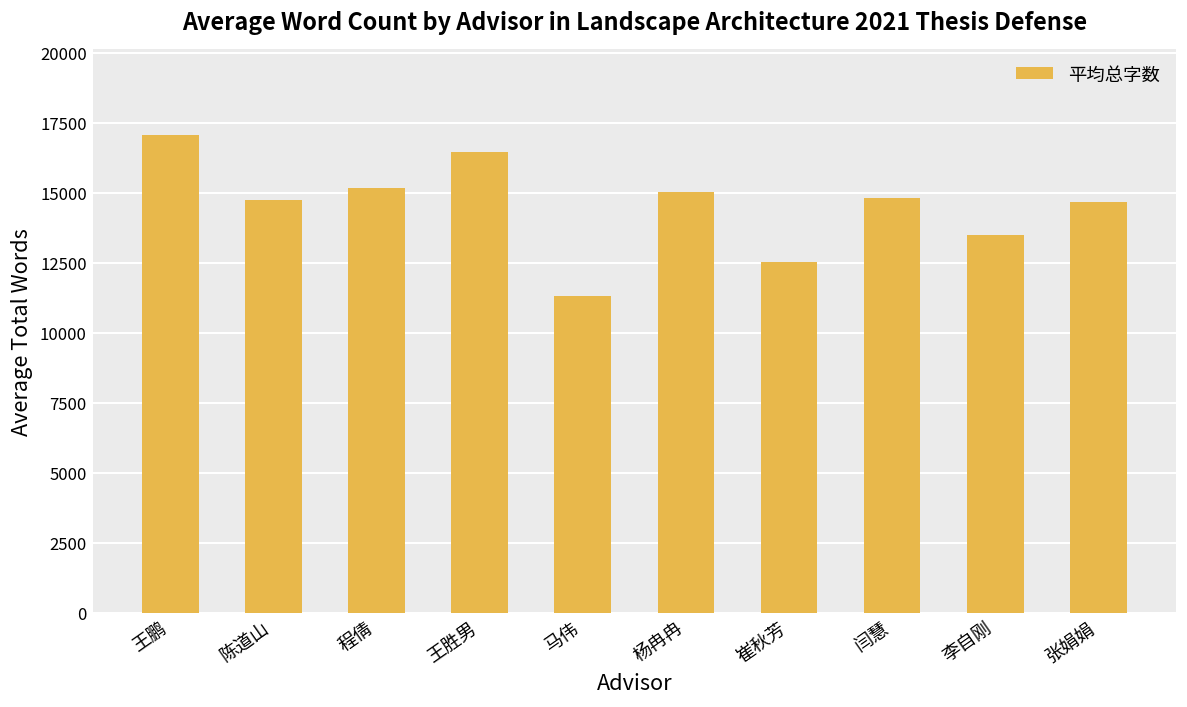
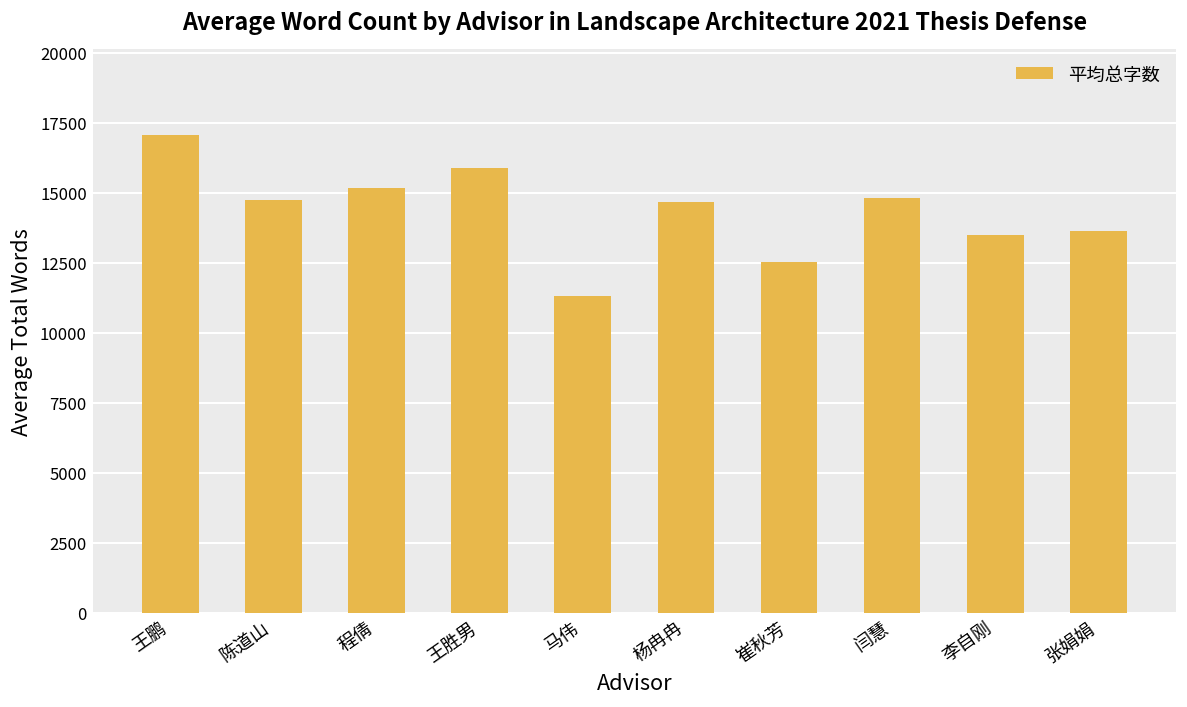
王胜男: 16500 -> 15900
杨冉冉: 15000 -> 14700
张娟娟: 14700 -> 13600
